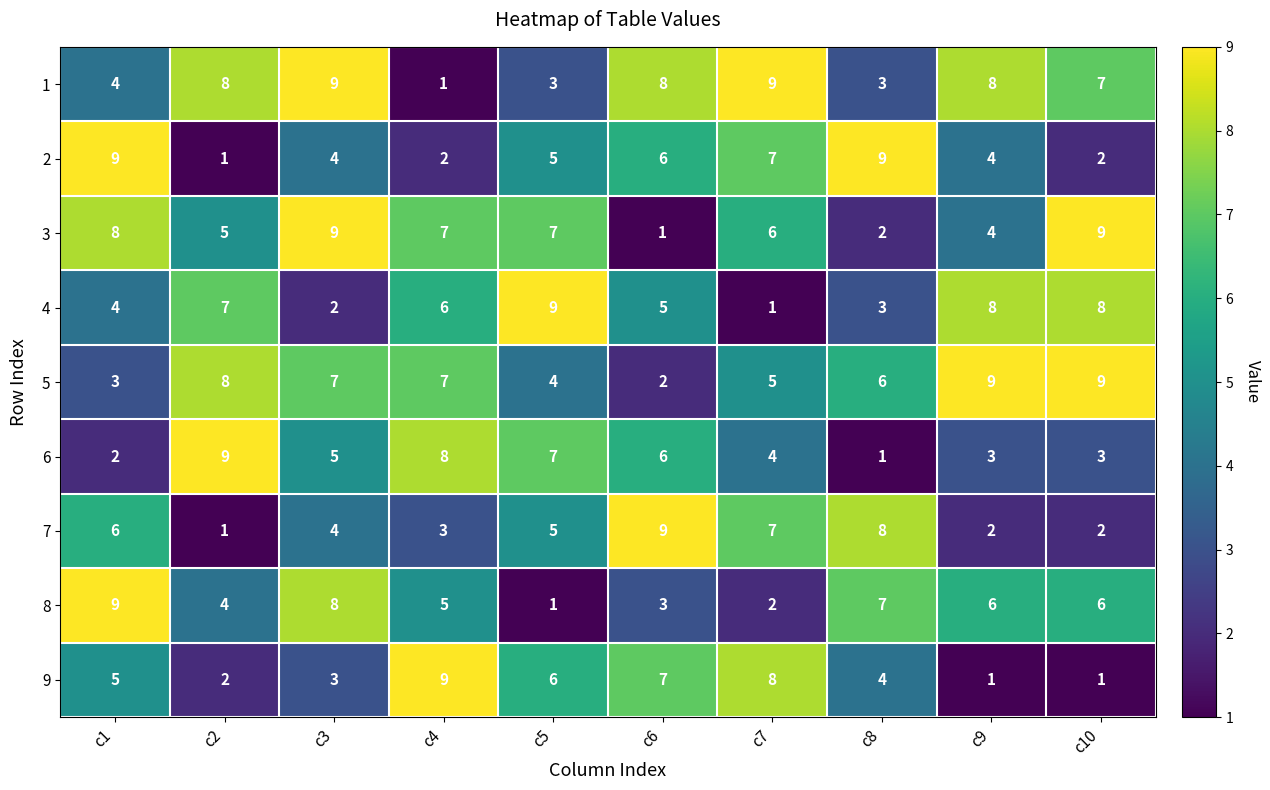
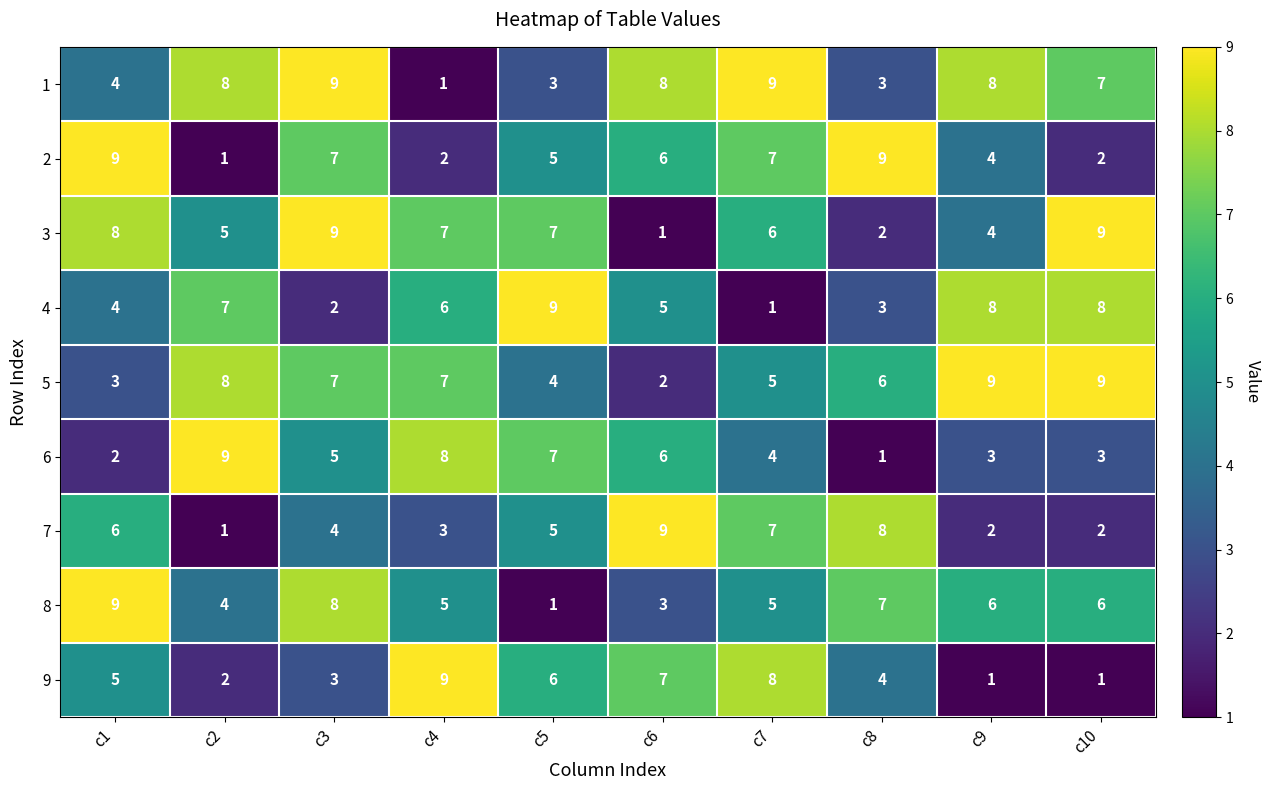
2, c3: 4 -> 7
8, c7: 2 -> 5
